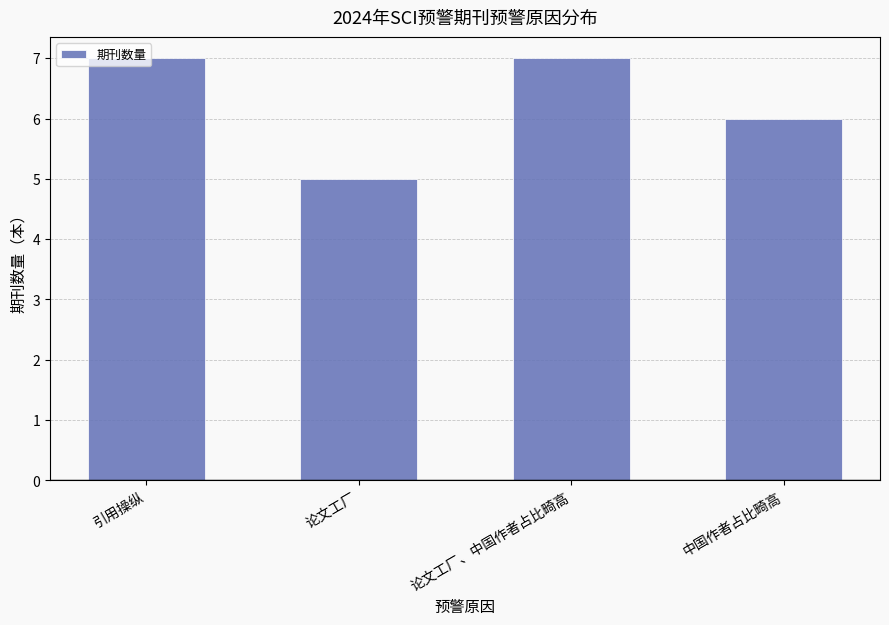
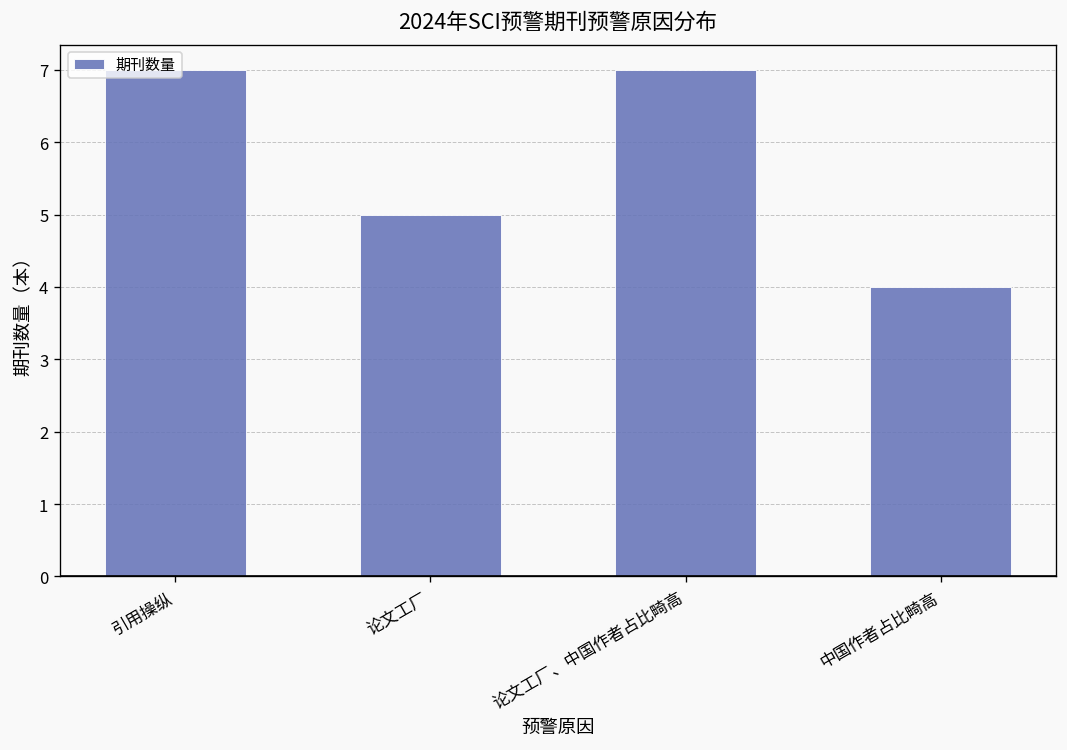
中国作者占比畸高: 6 -> 4
